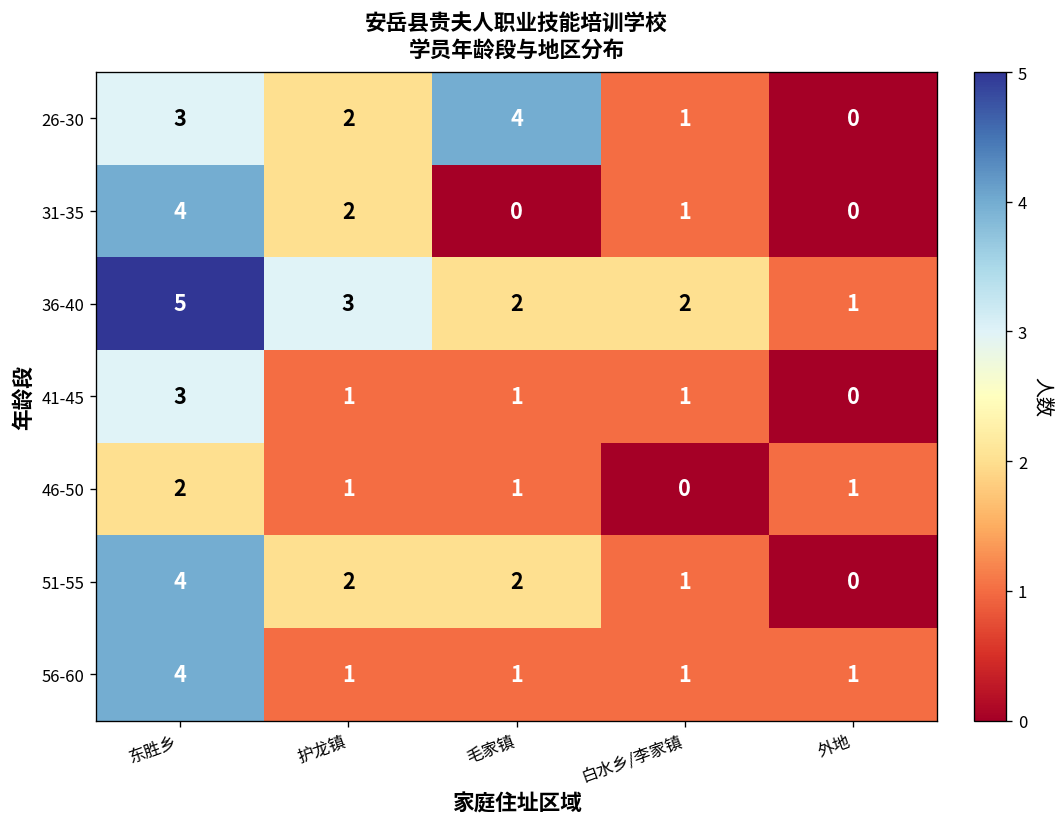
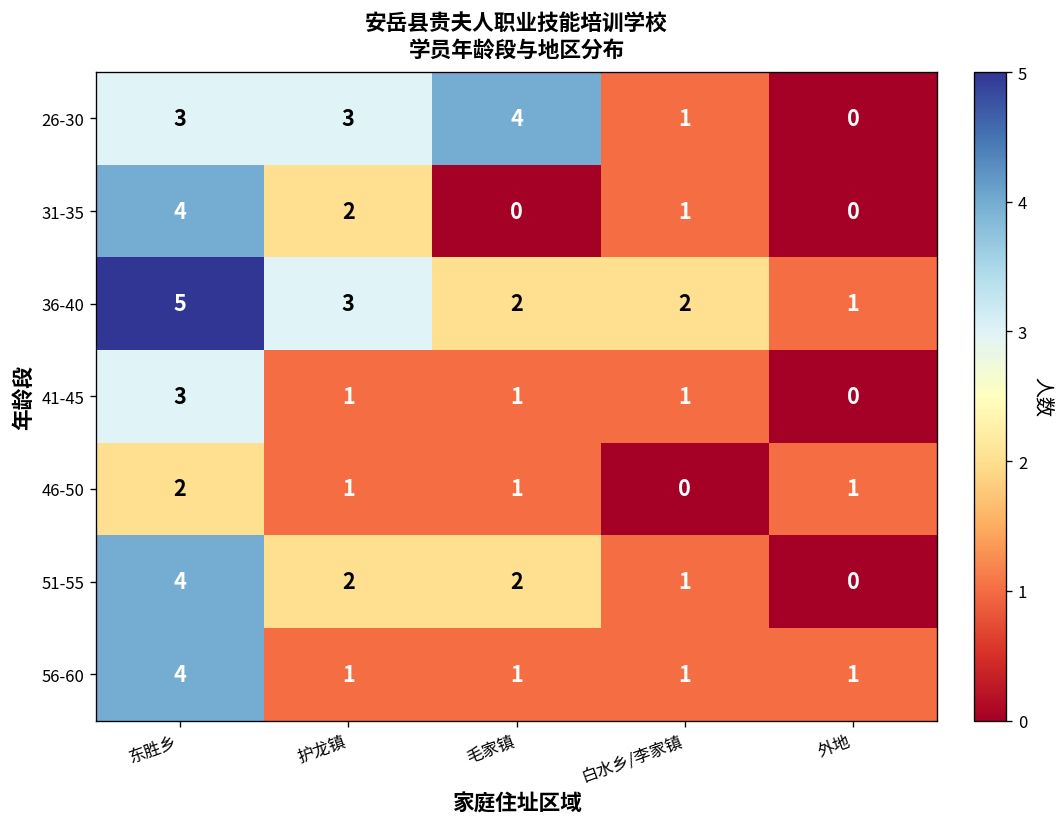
26-30, 护龙镇: 2 -> 3
